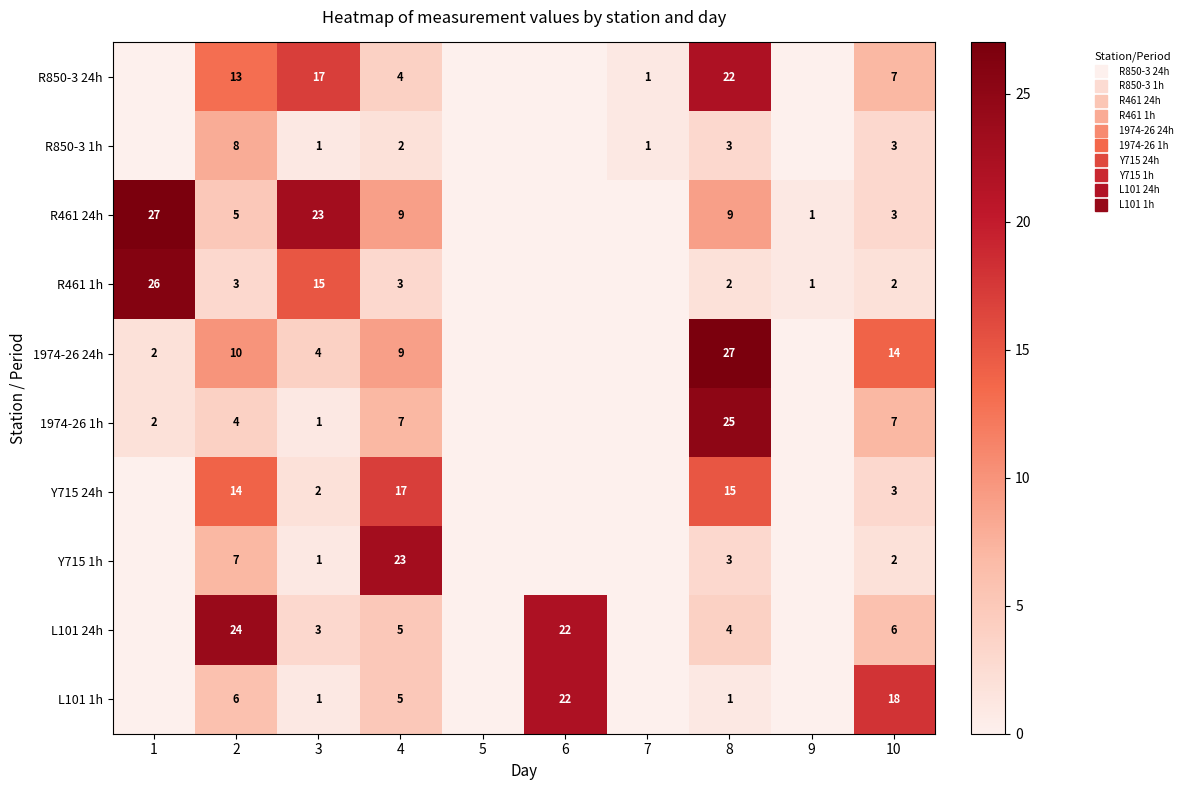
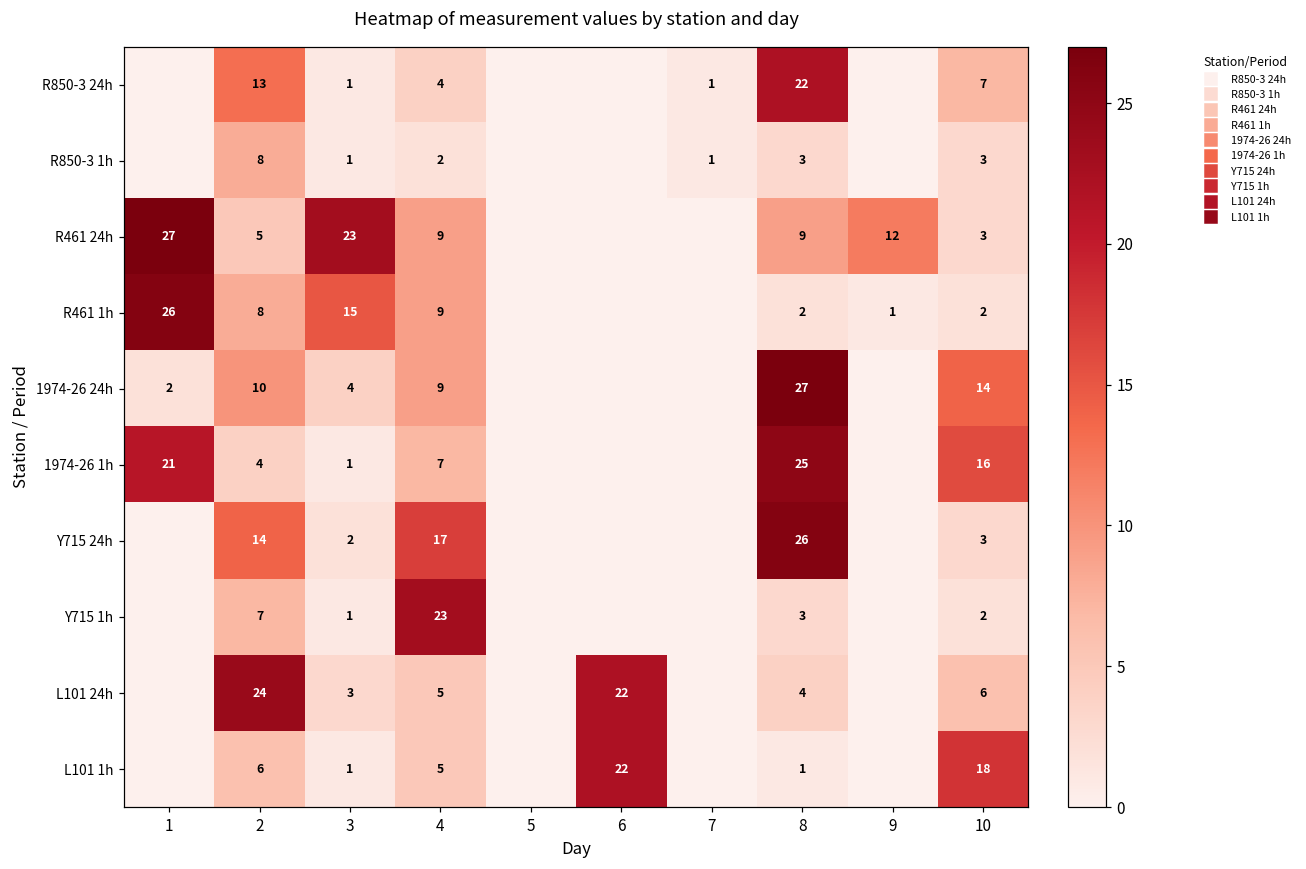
R850-3 24h, 3: 17 -> 1
R461 24h, 9: 1 -> 12
R461 1h, 2: 3 -> 8
R461 1h, 4: 3 -> 9
1974-26 1h, 1: 2 -> 21
1974-26 1h, 10: 7 -> 16
Y715 24h, 8: 15 -> 26
